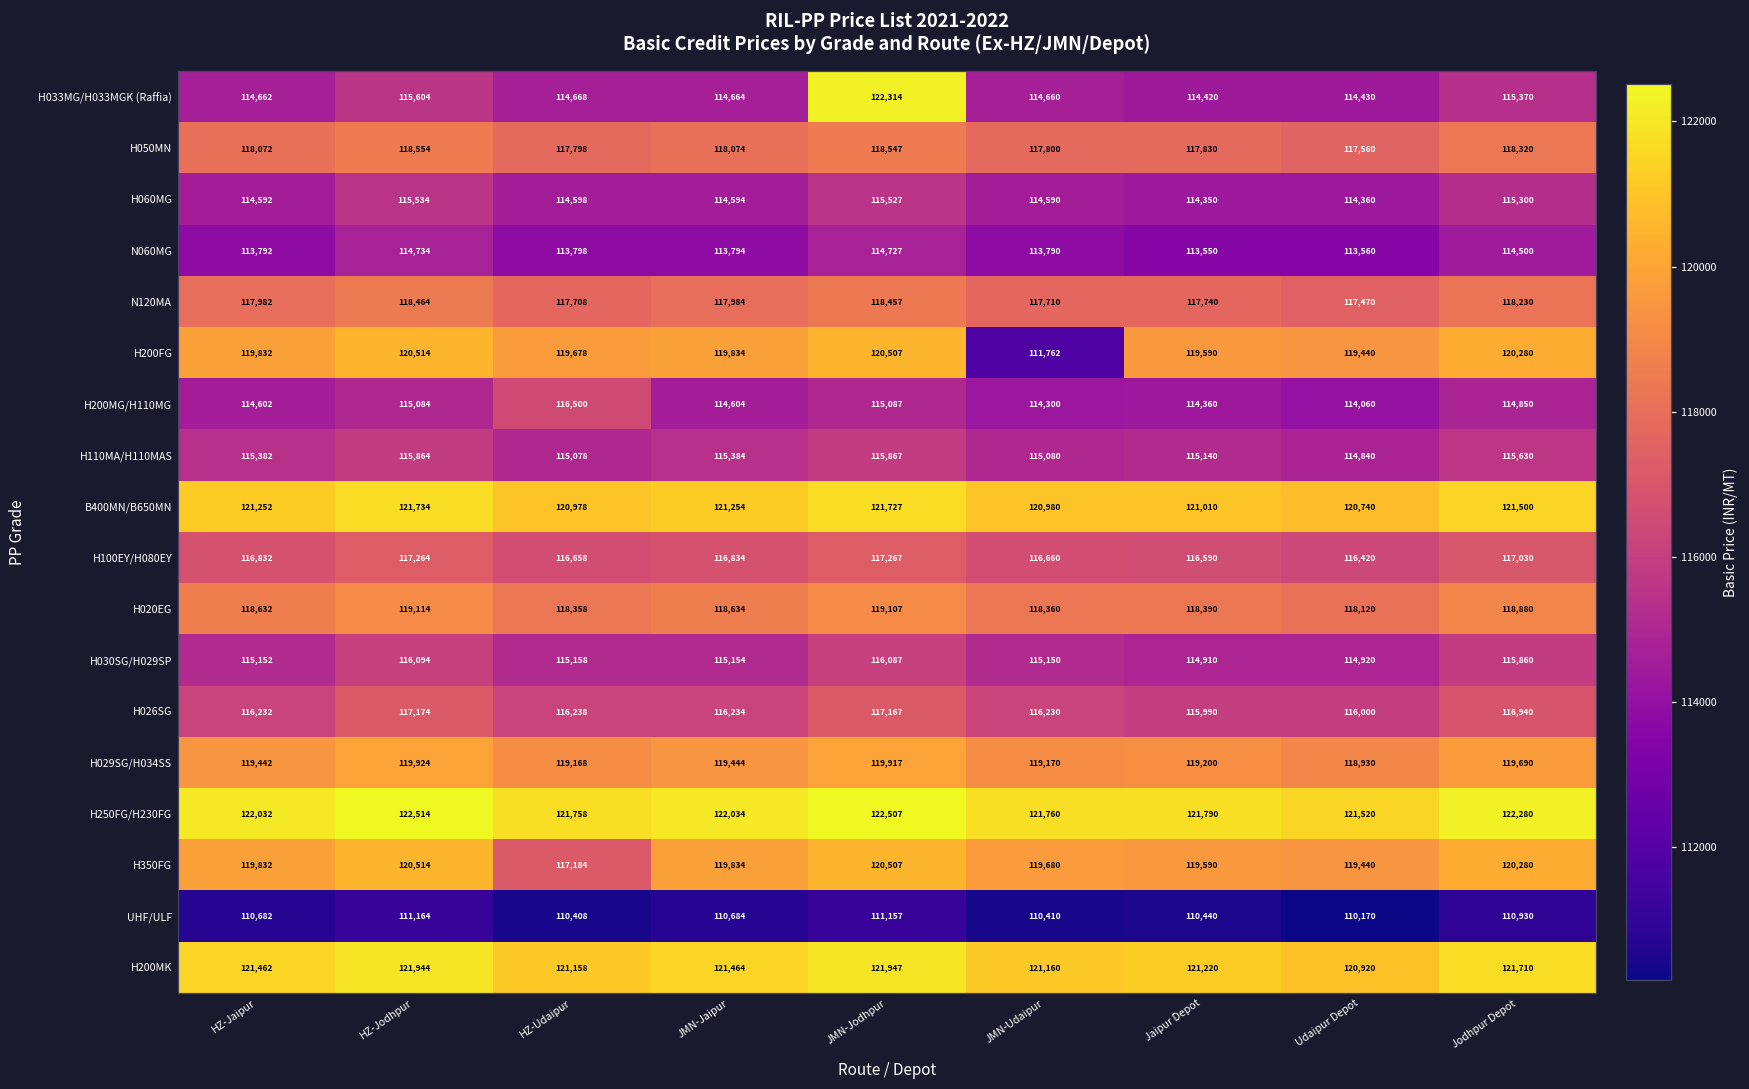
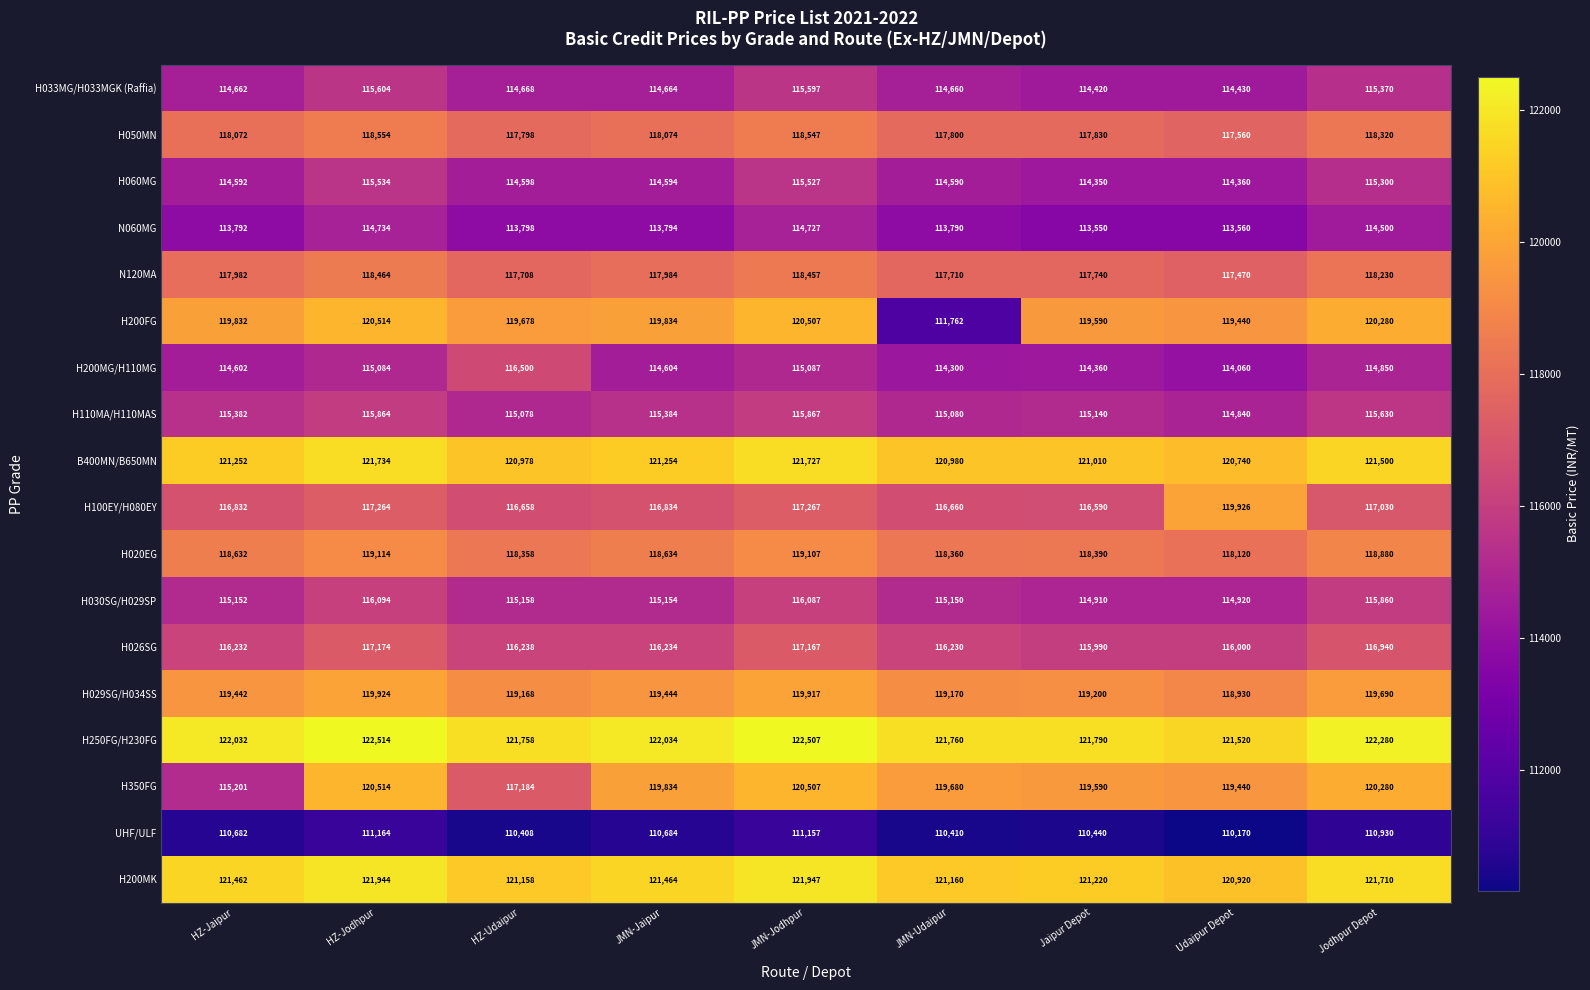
H033MG/H033MGK (Raffia), JMN-Jodhpur: 122,314 -> 115,597
H100EY/H080EY, Udaipur Depot: 116,420 -> 119,926
H350FG, HZ-Jaipur: 119,832 -> 115,201
